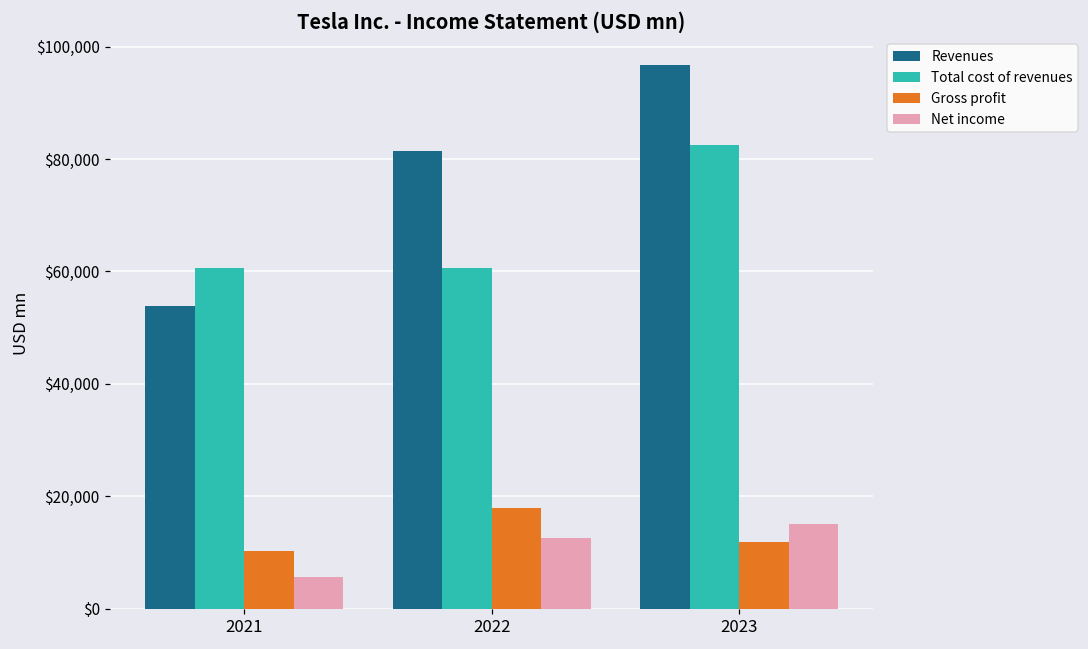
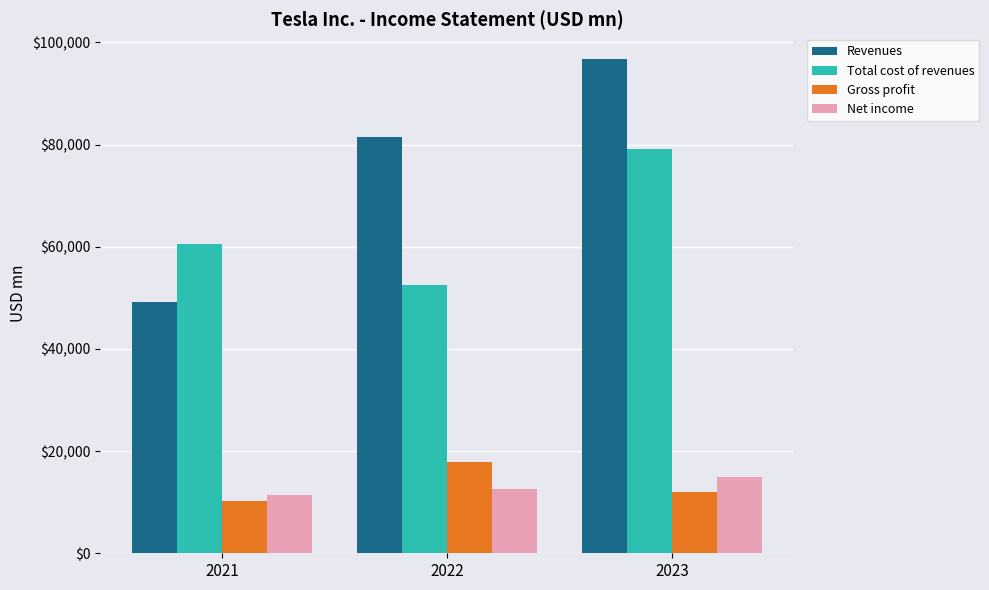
Revenues, 2021: $54,000 -> $49,000
Net income, 2021: $6,000 -> $11,000
Total cost of revenues, 2022: $61,000 -> $52,000
Total cost of revenues, 2023: $82,000 -> $79,000
